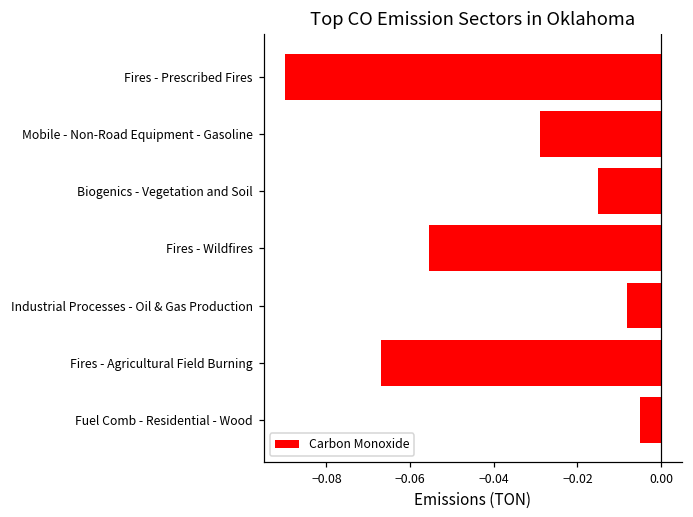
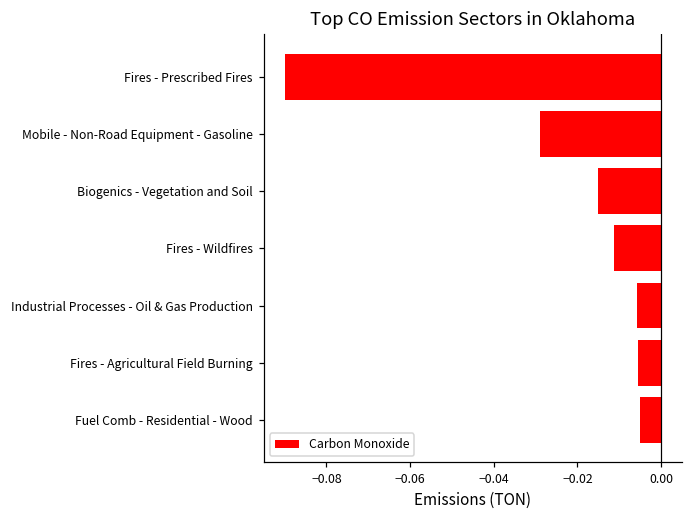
Fires - Wildfires: -0.056 -> -0.011
Industrial Processes - Oil & Gas Production: -0.008 -> -0.006
Fires - Agricultural Field Burning: -0.067 -> -0.005
